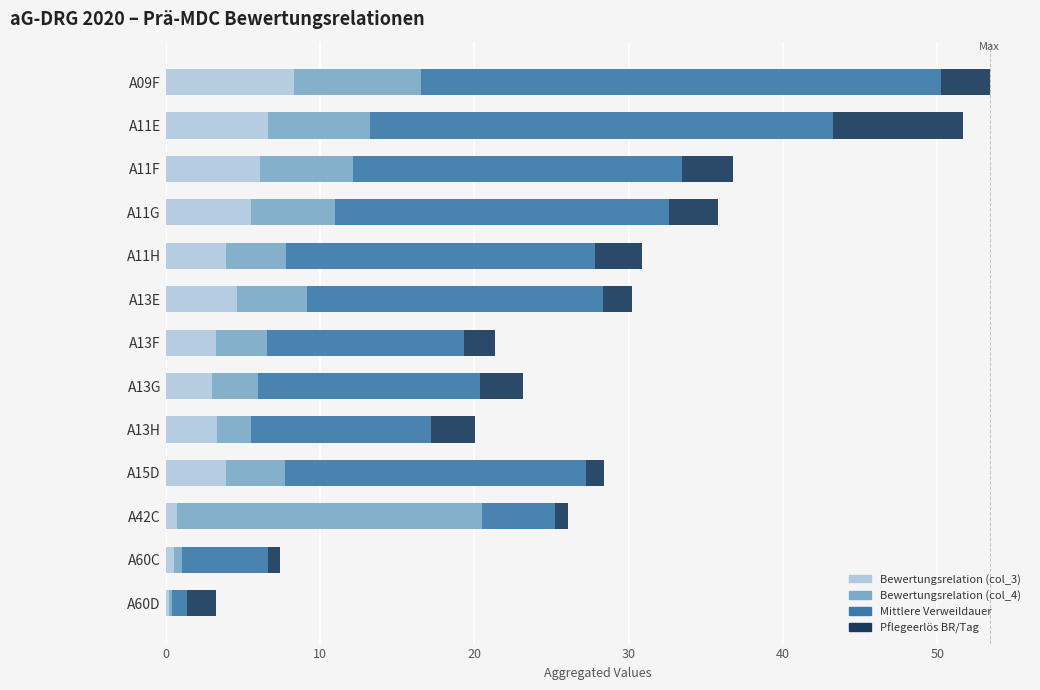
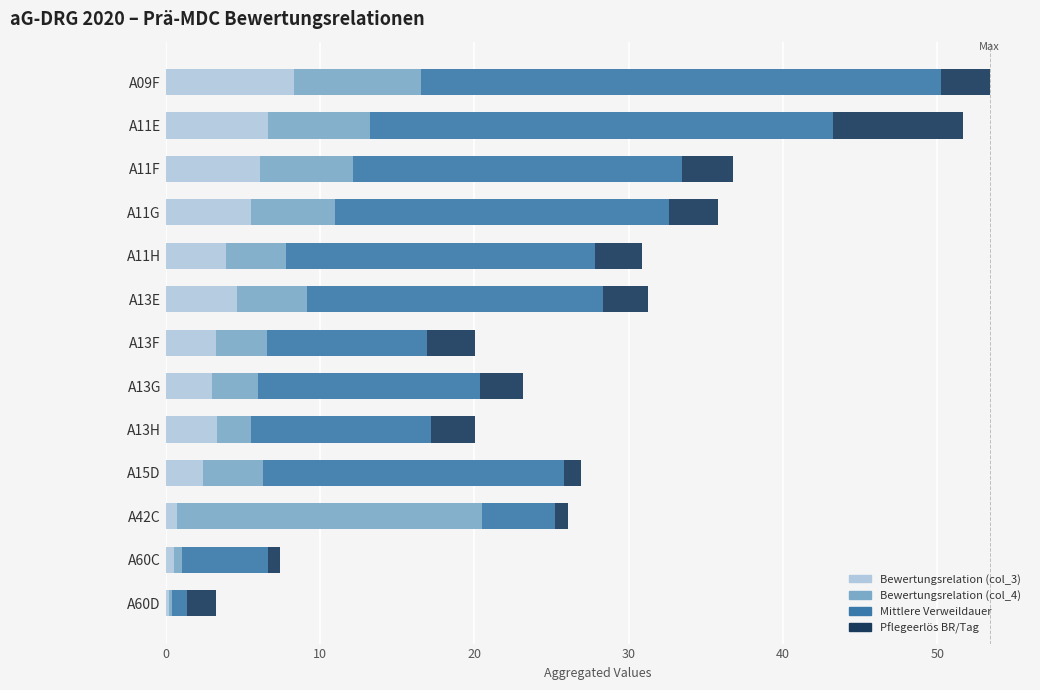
Pflegeerlös BR/Tag, A13E: 1.8 -> 2.9
Mittlere Verweildauer, A13F: 12.8 -> 10.4
Pflegeerlös BR/Tag, A13F: 2.0 -> 3.1
Bewertungsrelation (col_3), A15D: 3.9 -> 2.4
